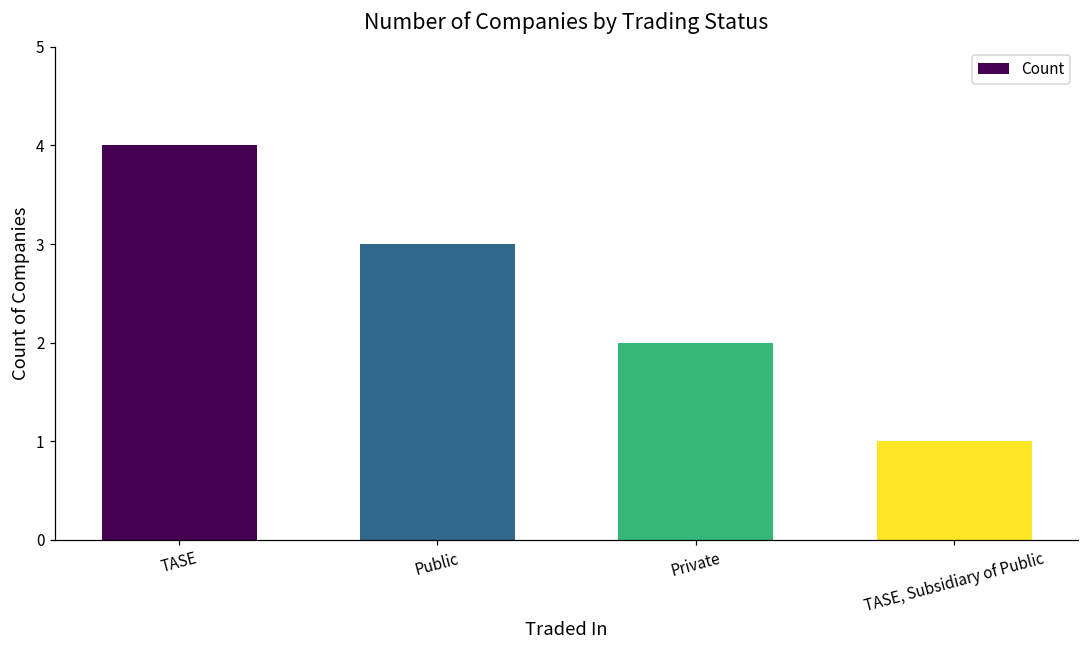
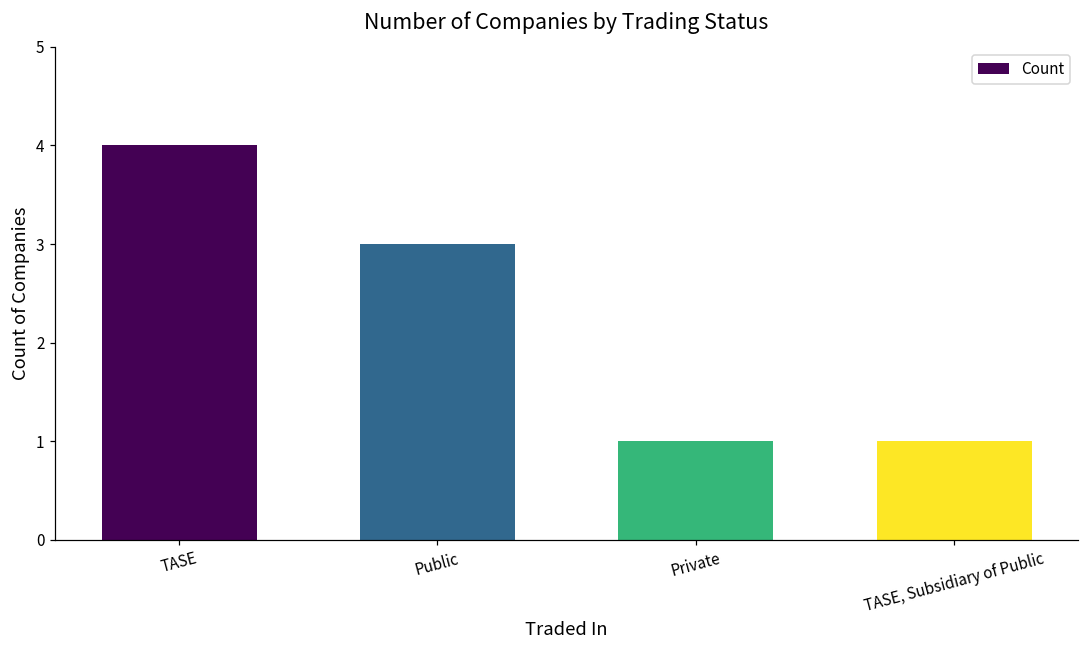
Private: 2 -> 1
